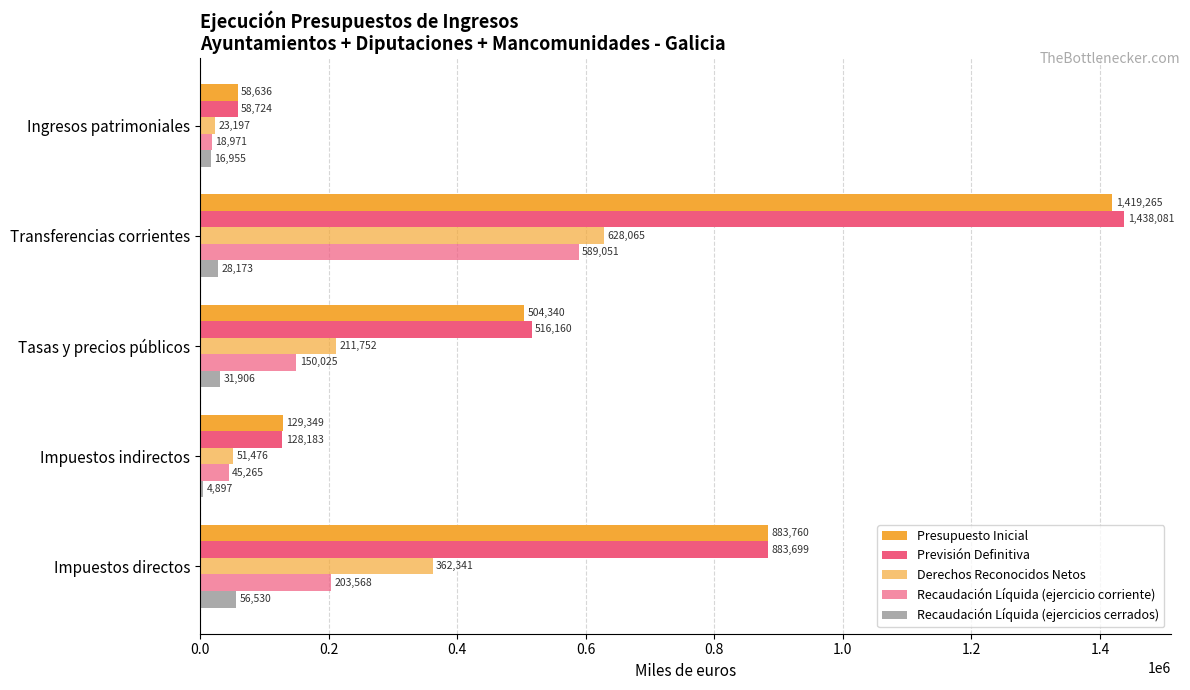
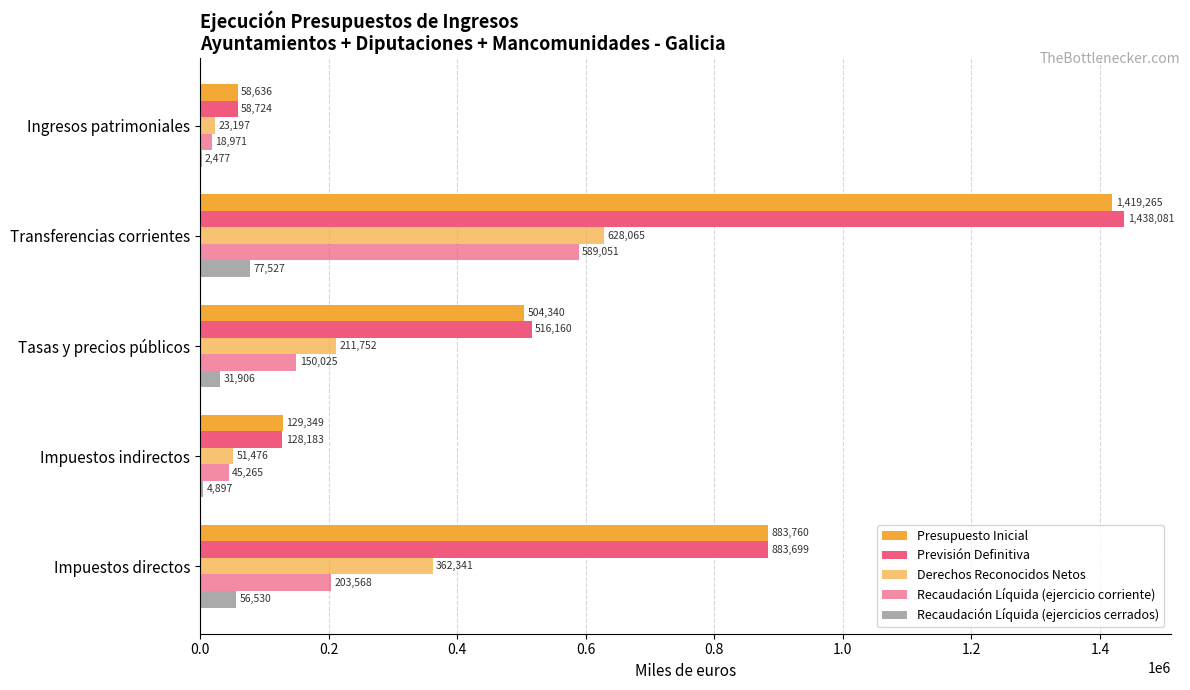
Recaudación Líquida (ejercicios cerrados), Ingresos patrimoniales: 16,955 -> 2,477
Recaudación Líquida (ejercicios cerrados), Transferencias corrientes: 28,173 -> 77,527
